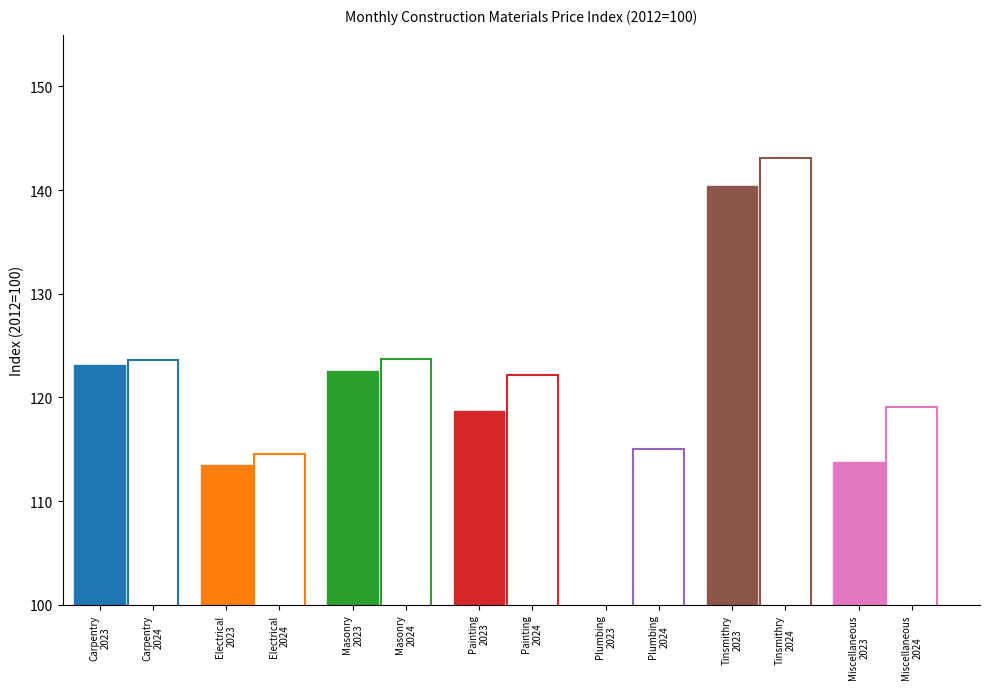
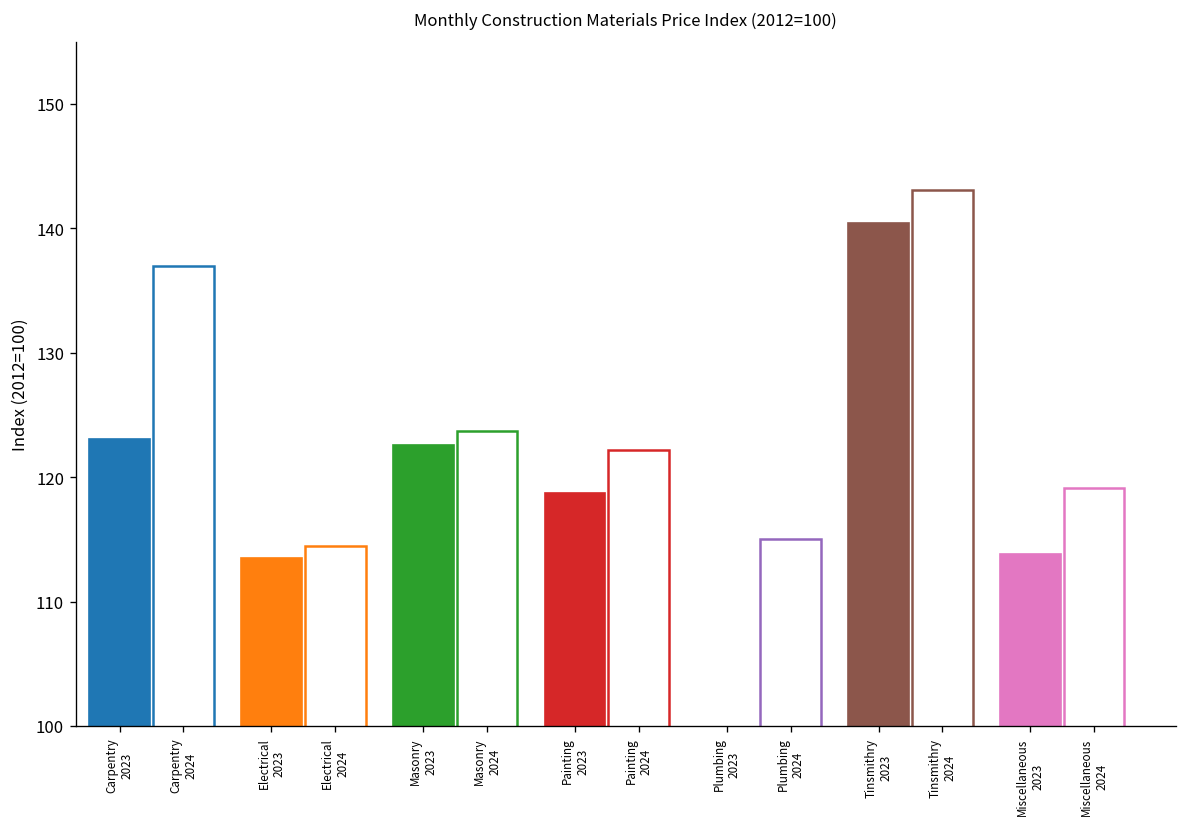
Carpentry 2024: 123.6 -> 137.0
